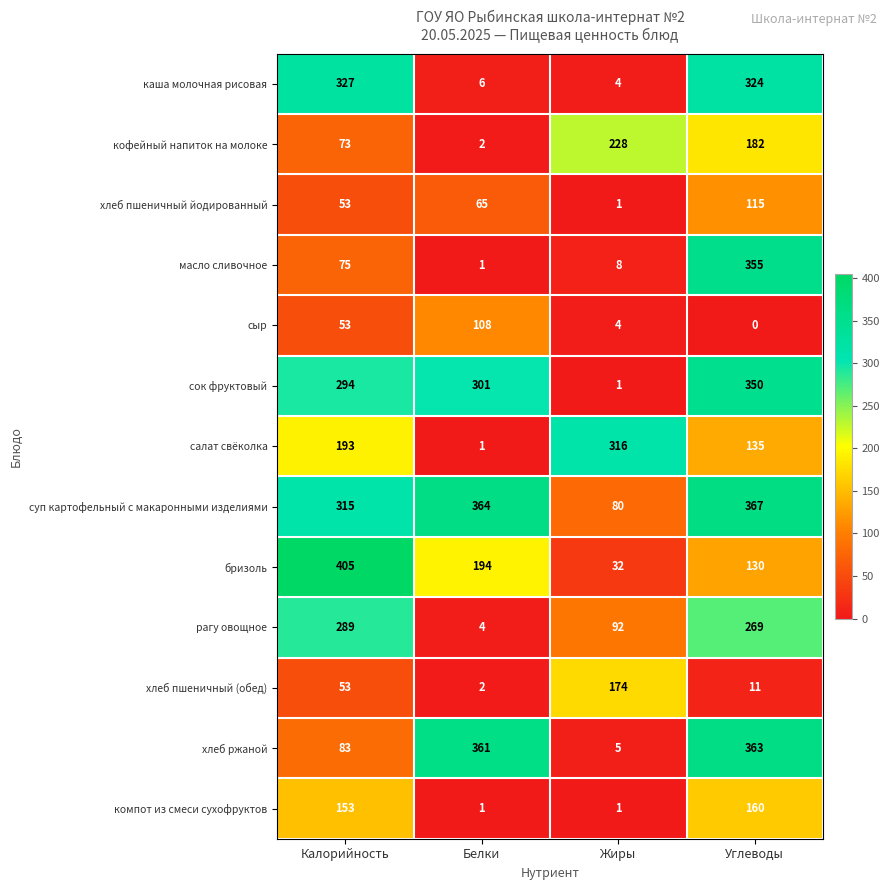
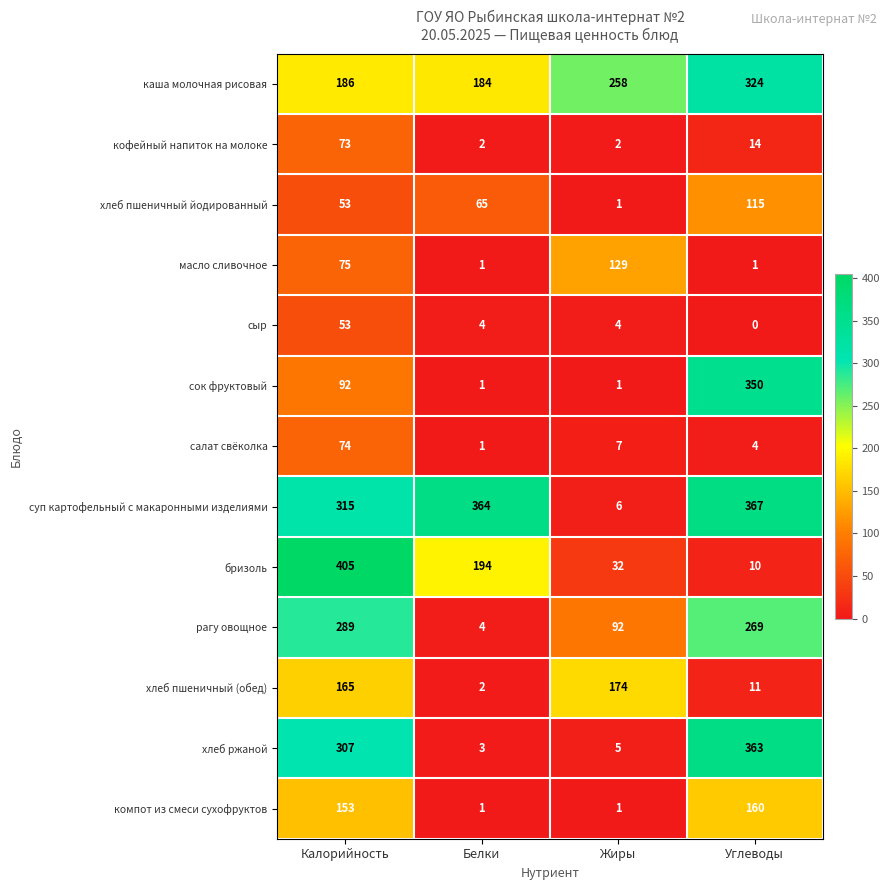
каша молочная рисовая, Калорийность: 327 -> 186
каша молочная рисовая, Белки: 6 -> 184
каша молочная рисовая, Жиры: 4 -> 258
кофейный напиток на молоке, Жиры: 228 -> 2
кофейный напиток на молоке, Углеводы: 182 -> 14
масло сливочное, Жиры: 8 -> 129
масло сливочное, Углеводы: 355 -> 1
сыр, Белки: 108 -> 4
сок фруктовый, Калорийность: 294 -> 92
сок фруктовый, Белки: 301 -> 1
салат свёколка, Калорийность: 193 -> 74
салат свёколка, Жиры: 316 -> 7
салат свёколка, Углеводы: 135 -> 4
суп картофельный с макаронными изделиями, Жиры: 80 -> 6
бризоль, Углеводы: 130 -> 10
хлеб пшеничный (обед), Калорийность: 53 -> 165
хлеб ржаной, Калорийность: 83 -> 307
хлеб ржаной, Белки: 361 -> 3
